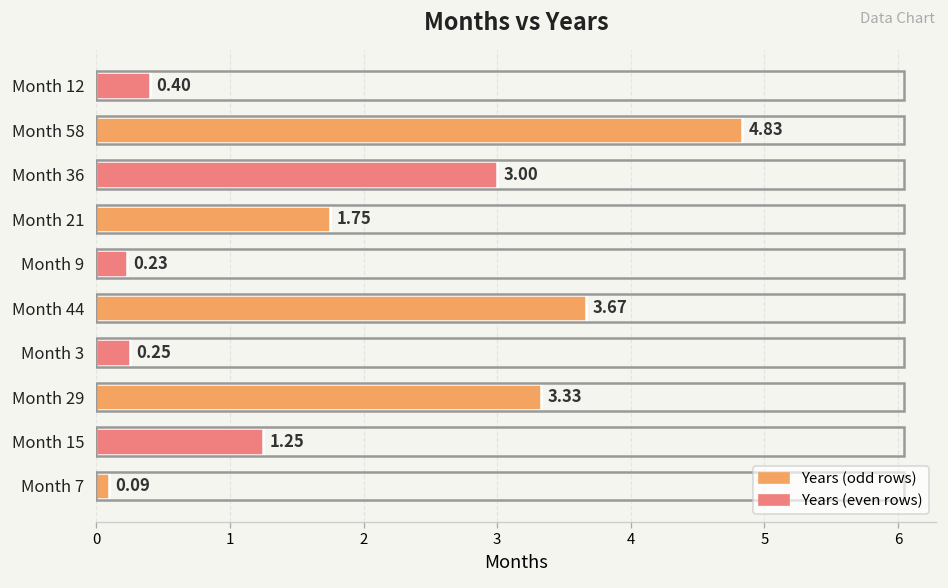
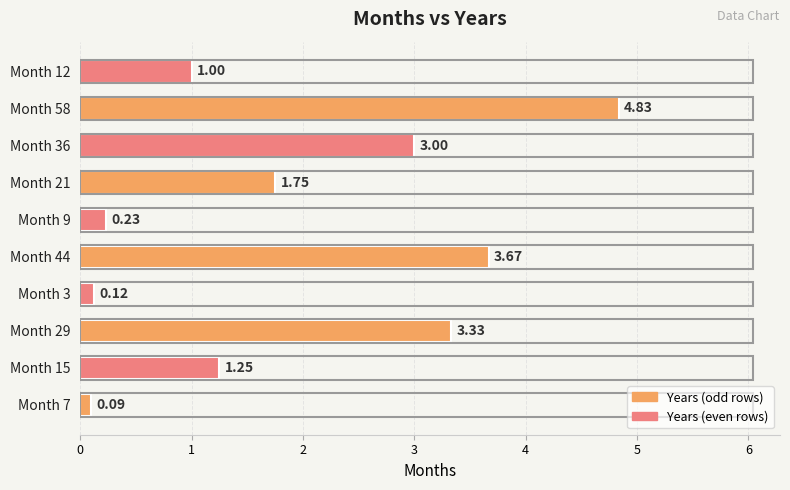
Month 12: 0.40 -> 1.00
Month 3: 0.25 -> 0.12
